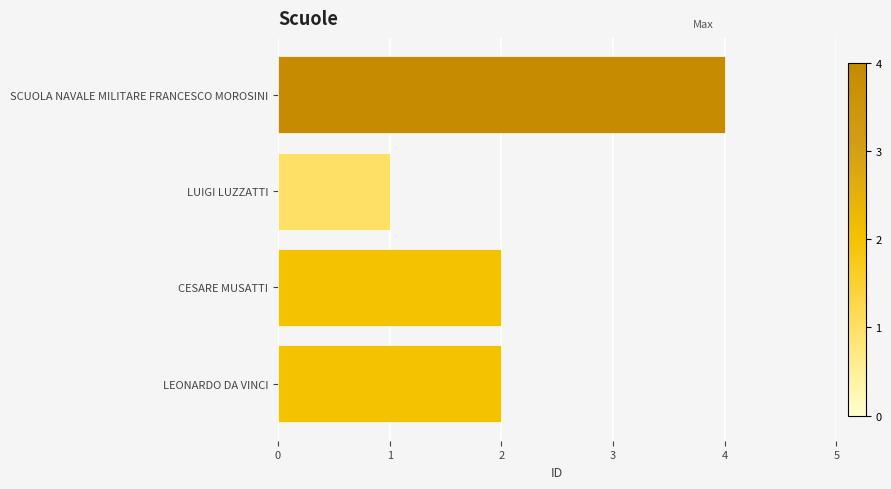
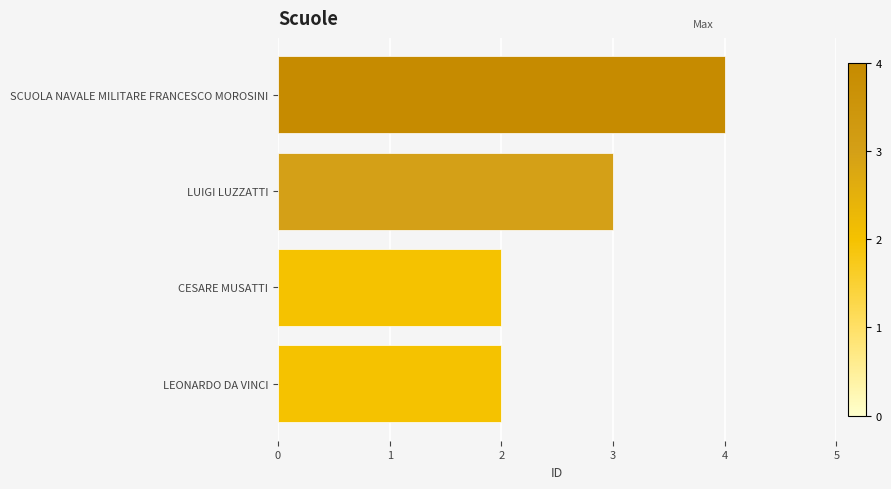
LUIGI LUZZATTI: 1 -> 3
